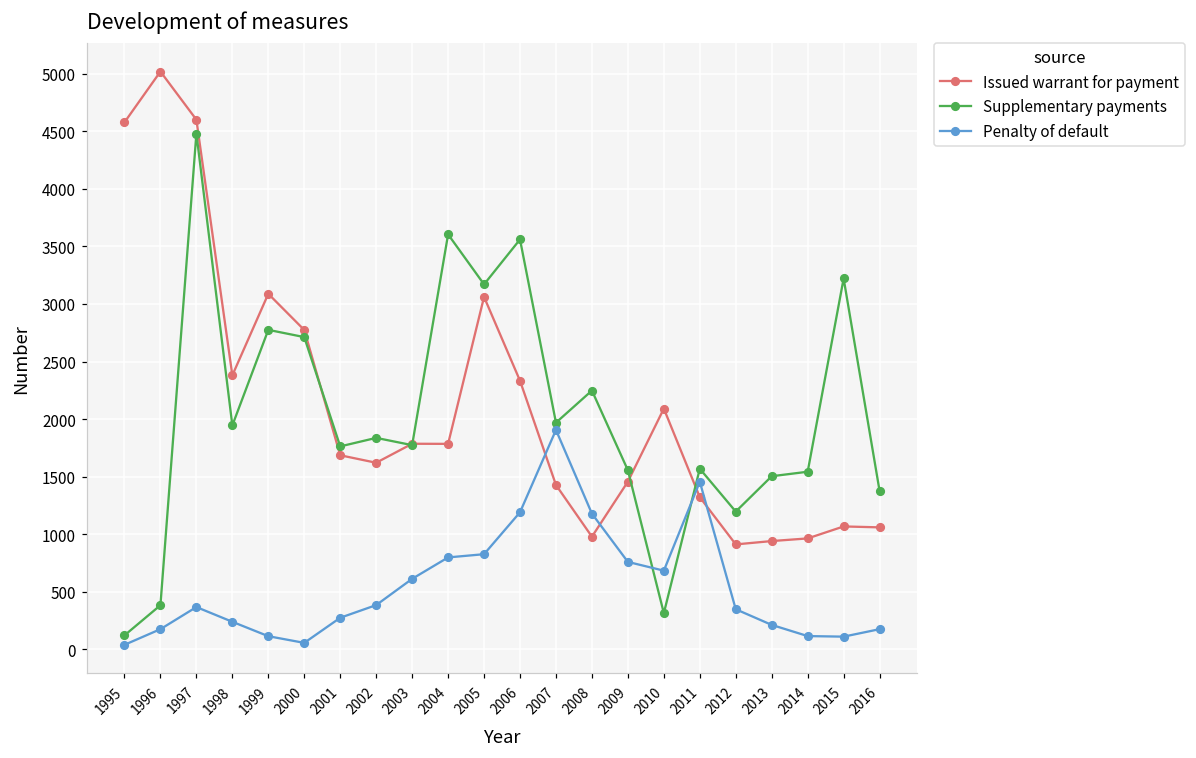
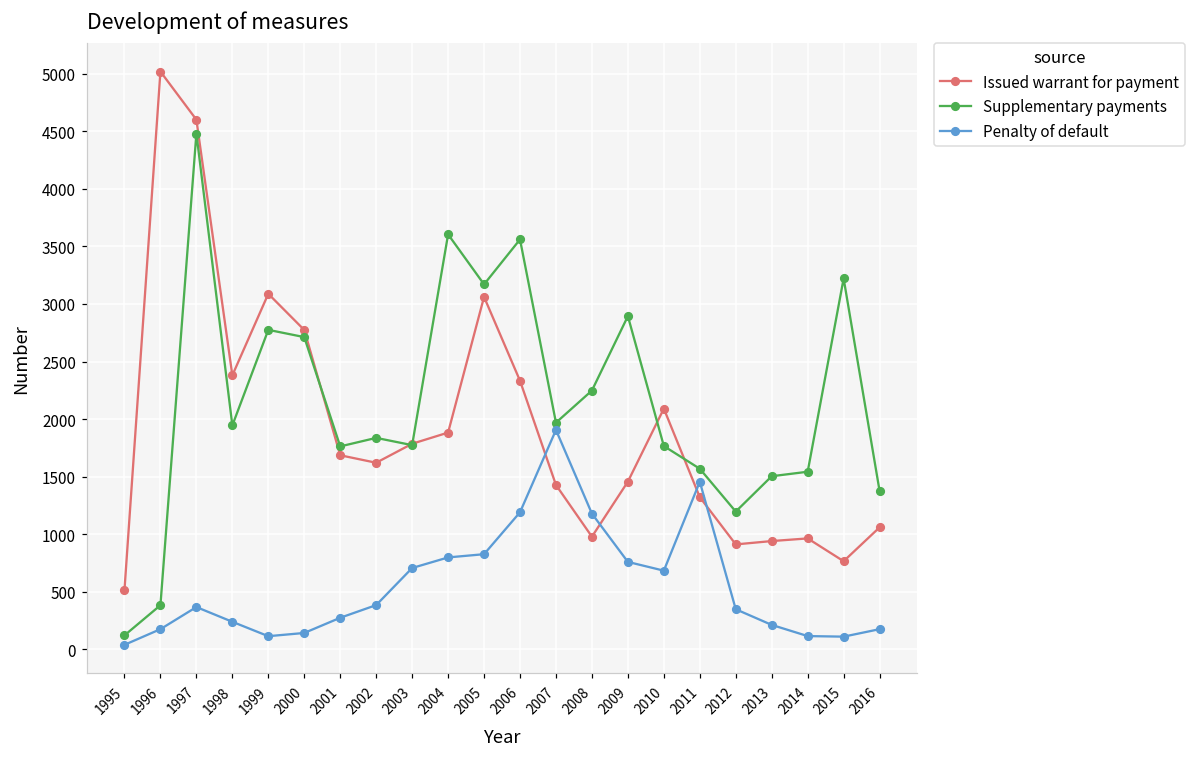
Issued warrant for payment, 1995: 4580 -> 520
Penalty of default, 2000: 60 -> 140
Penalty of default, 2003: 610 -> 710
Issued warrant for payment, 2004: 1790 -> 1880
Supplementary payments, 2009: 1560 -> 2890
Supplementary payments, 2010: 320 -> 1770
Issued warrant for payment, 2015: 1070 -> 770
